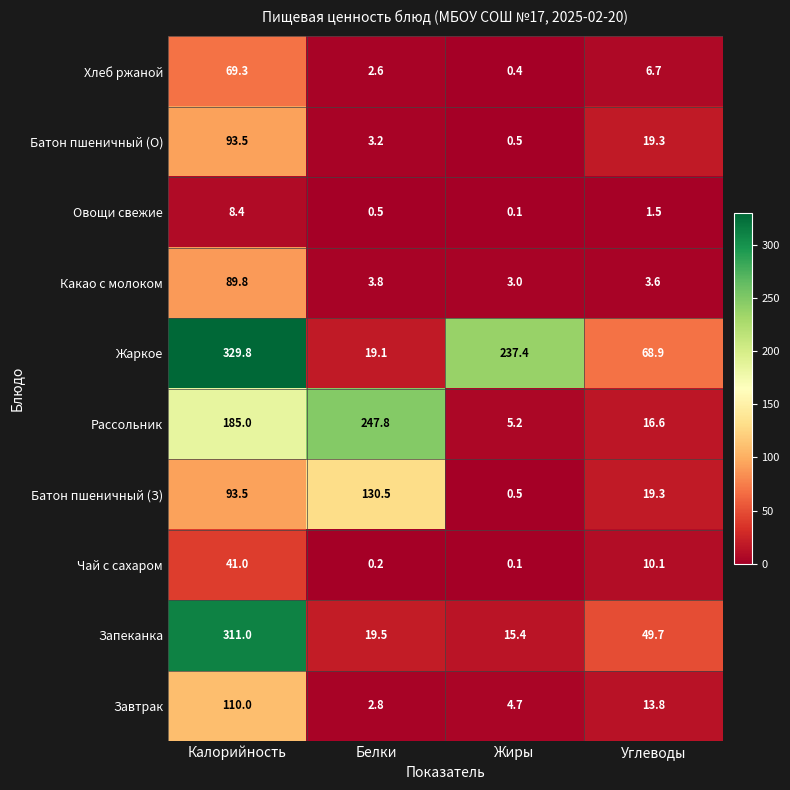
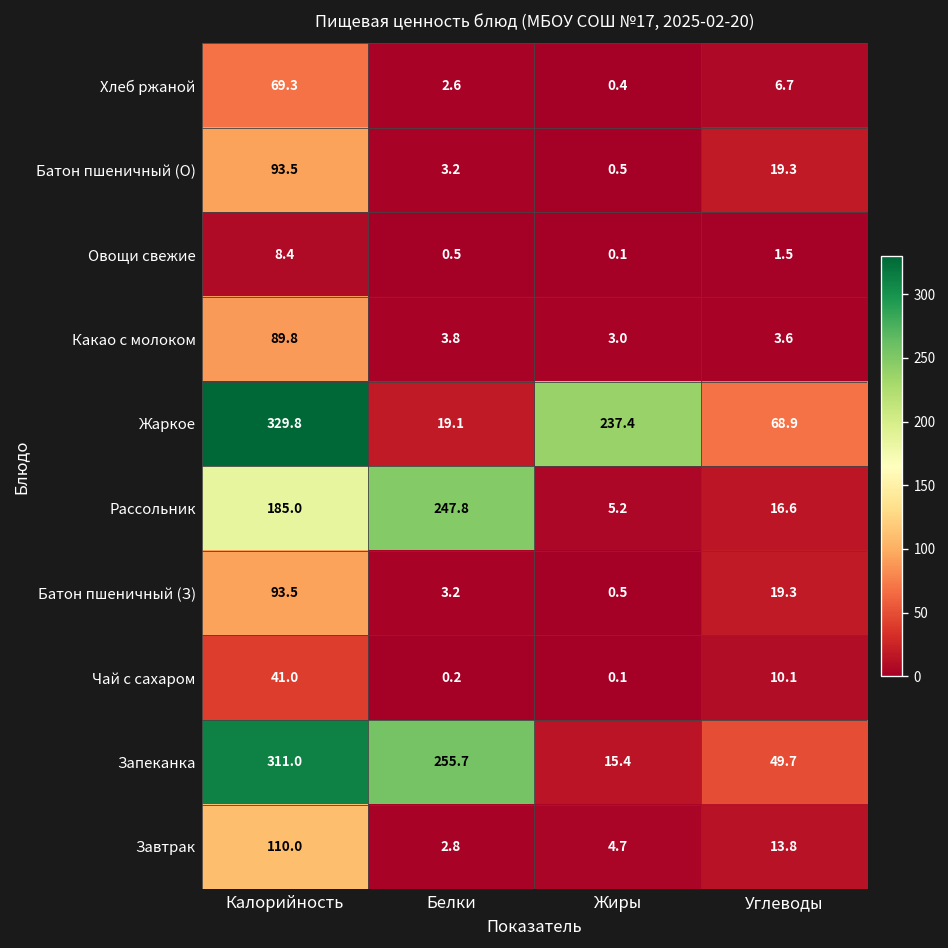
Батон пшеничный (З), Белки: 130.5 -> 3.2
Запеканка, Белки: 19.5 -> 255.7
